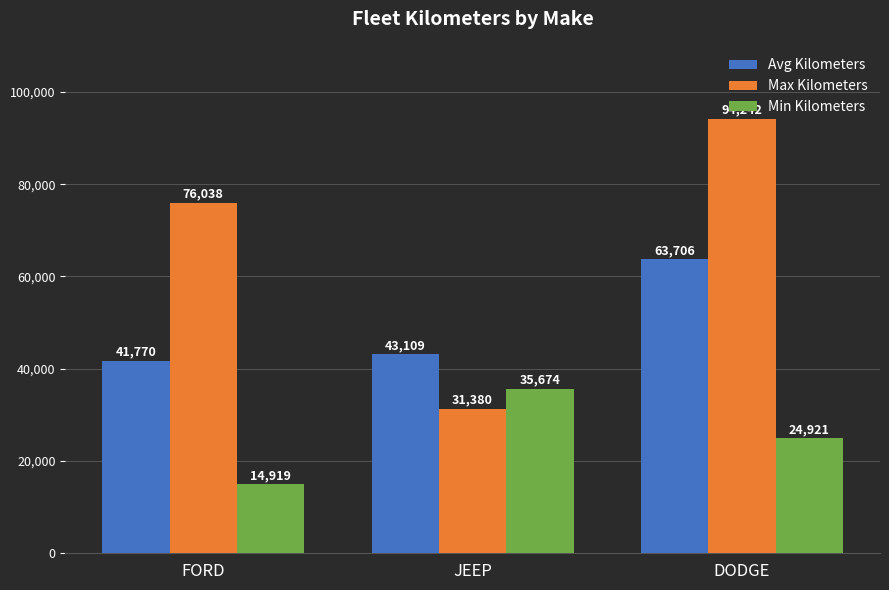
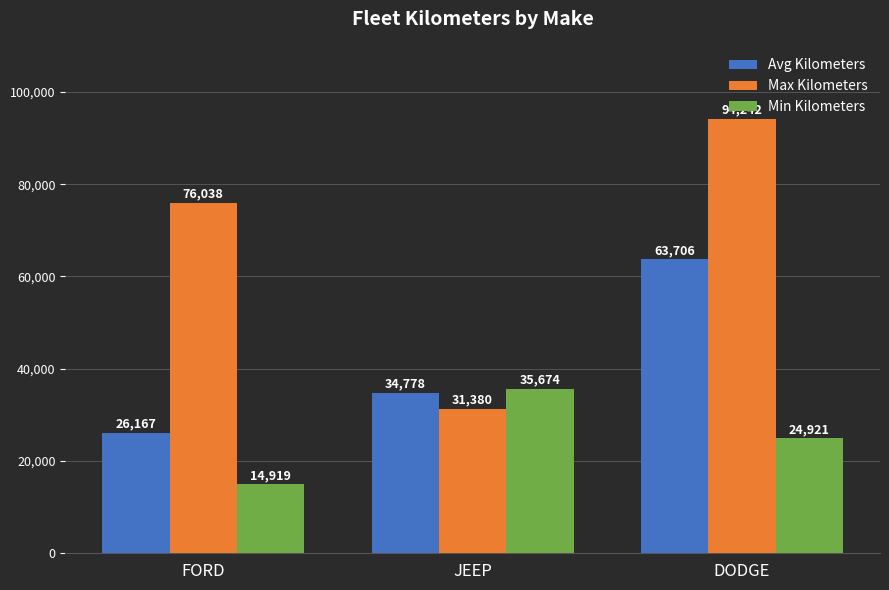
Avg Kilometers, FORD: 41,770 -> 26,167
Avg Kilometers, JEEP: 43,109 -> 34,778
